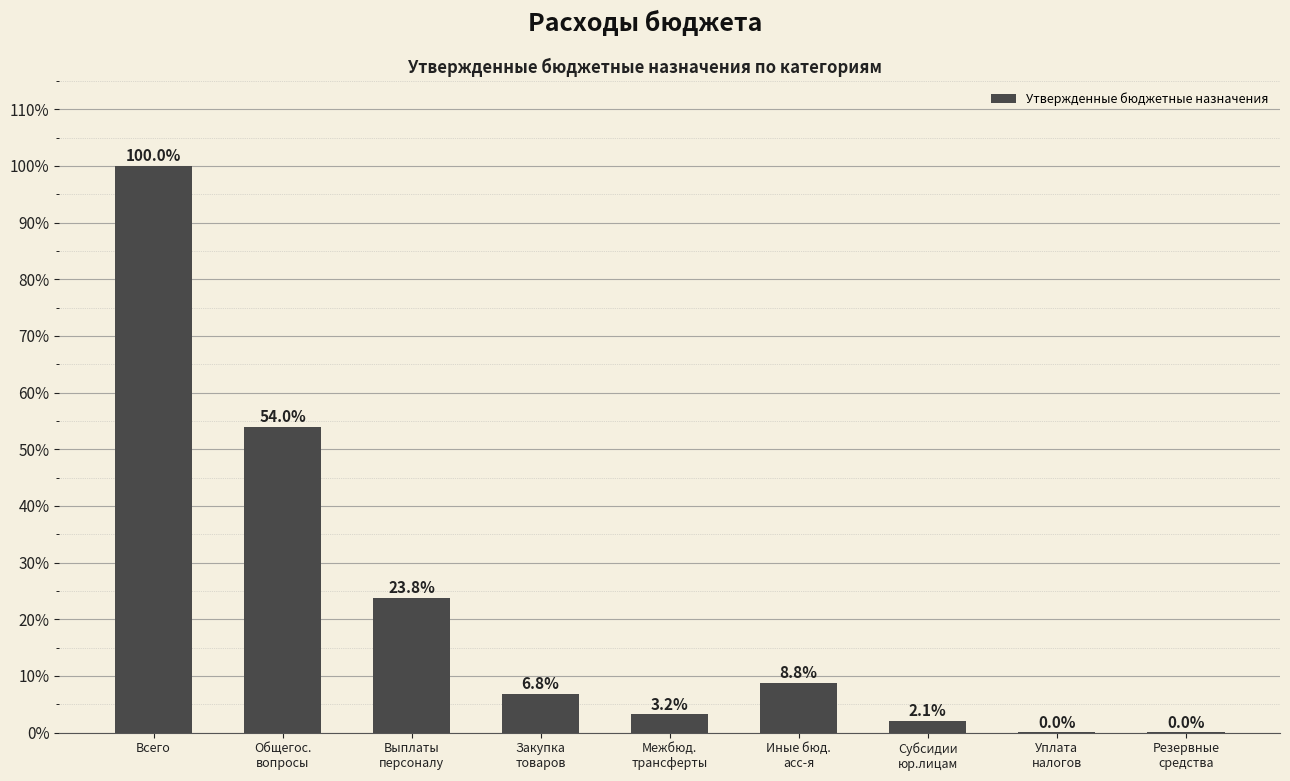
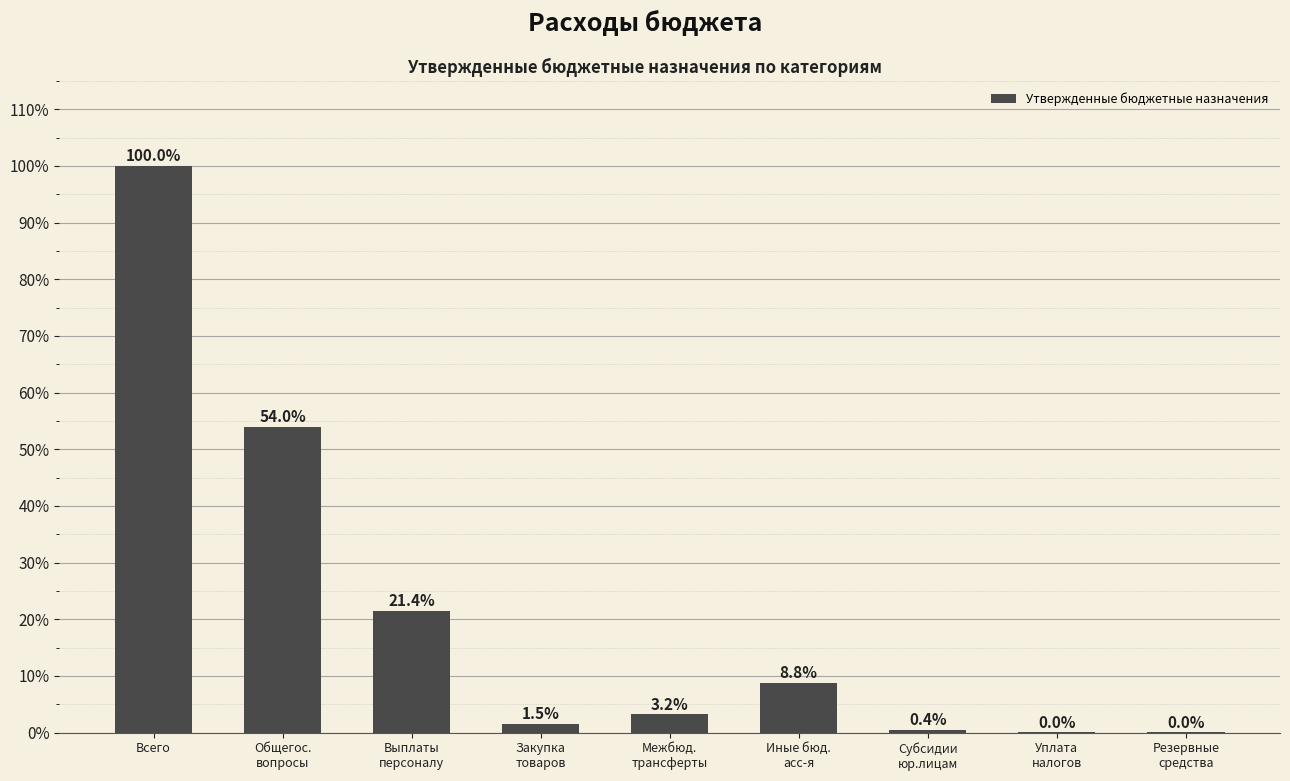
Выплаты персоналу: 23.8% -> 21.4%
Закупка товаров: 6.8% -> 1.5%
Субсидии юр.лицам: 2.1% -> 0.4%
